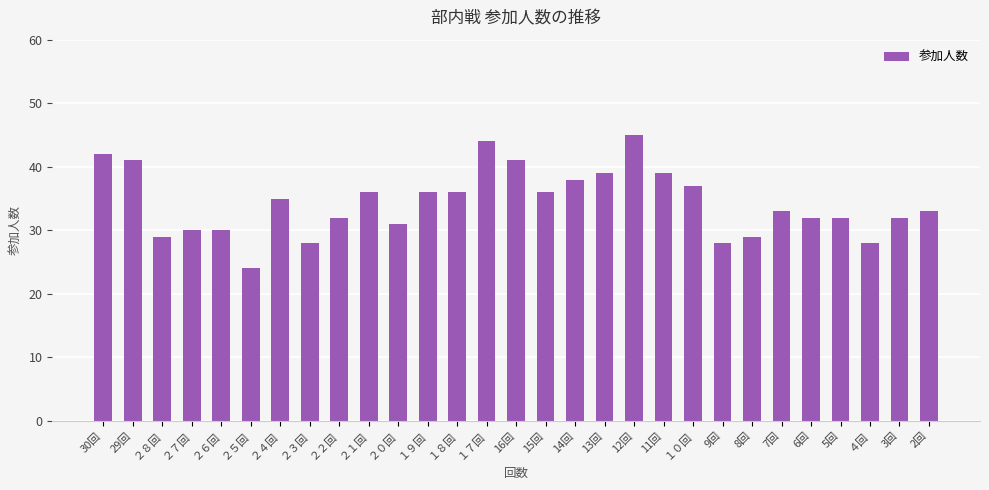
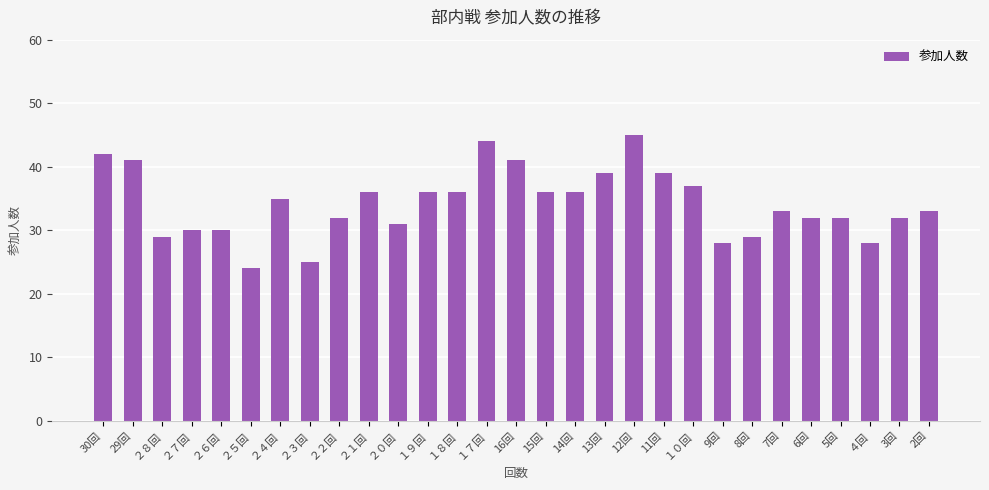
２３回: 28 -> 25
14回: 38 -> 36
